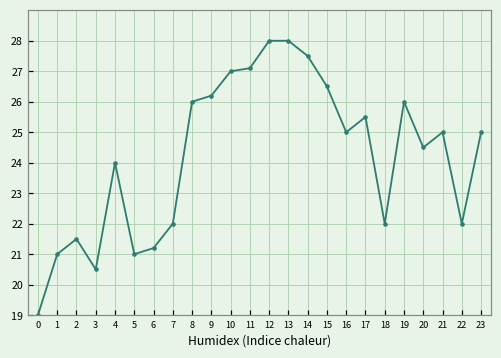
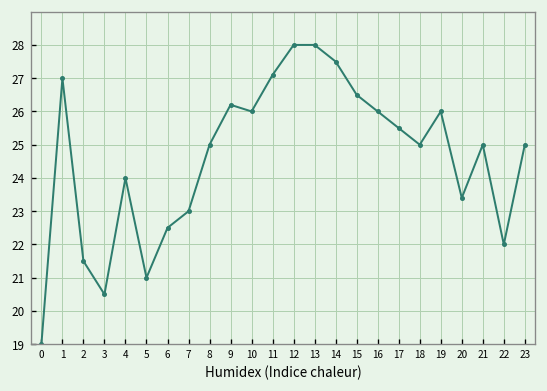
1: 21 -> 27
6: 21.2 -> 22.5
7: 22 -> 23
8: 26 -> 25
10: 27 -> 26
16: 25 -> 26
18: 22 -> 25
20: 24.5 -> 23.4
